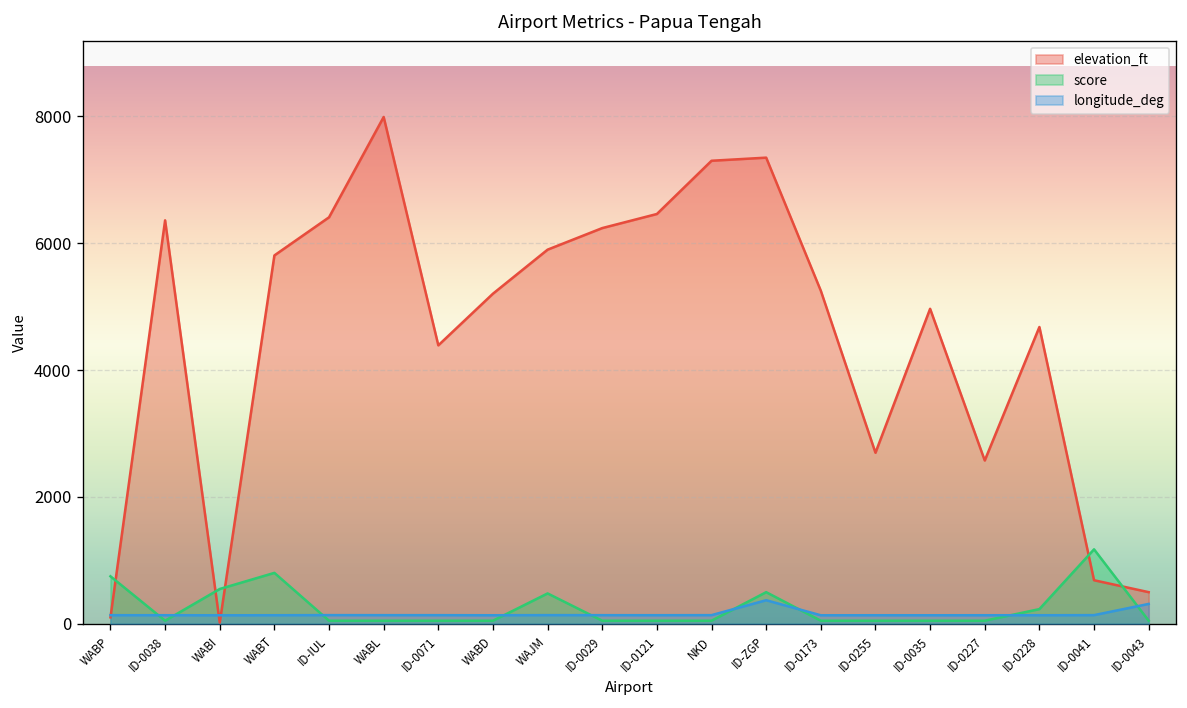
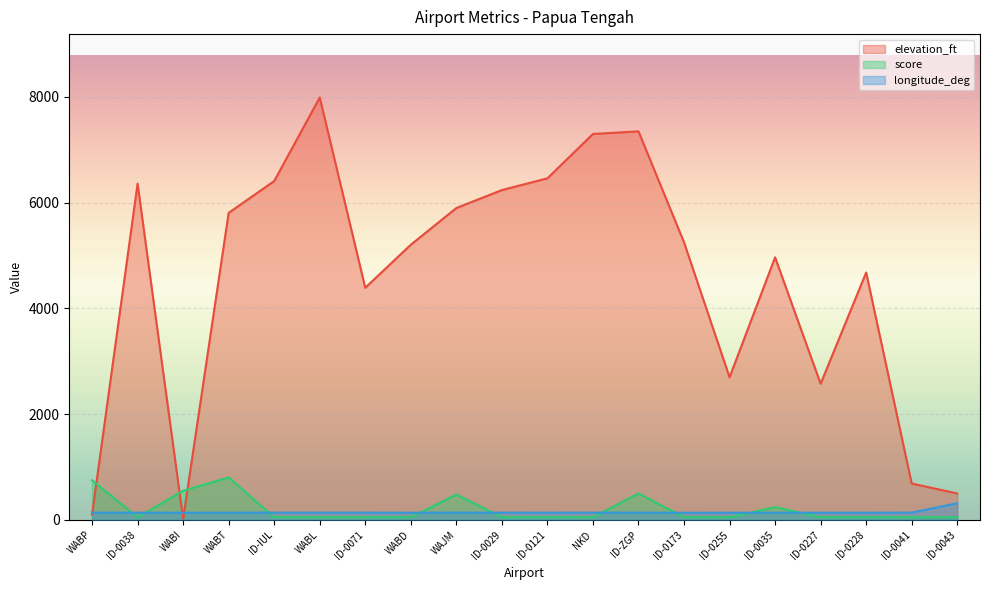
longitude_deg, ID-ZGP: 400 -> 100
score, ID-0035: 100 -> 200
score, ID-0228: 200 -> 100
score, ID-0041: 1200 -> 100
